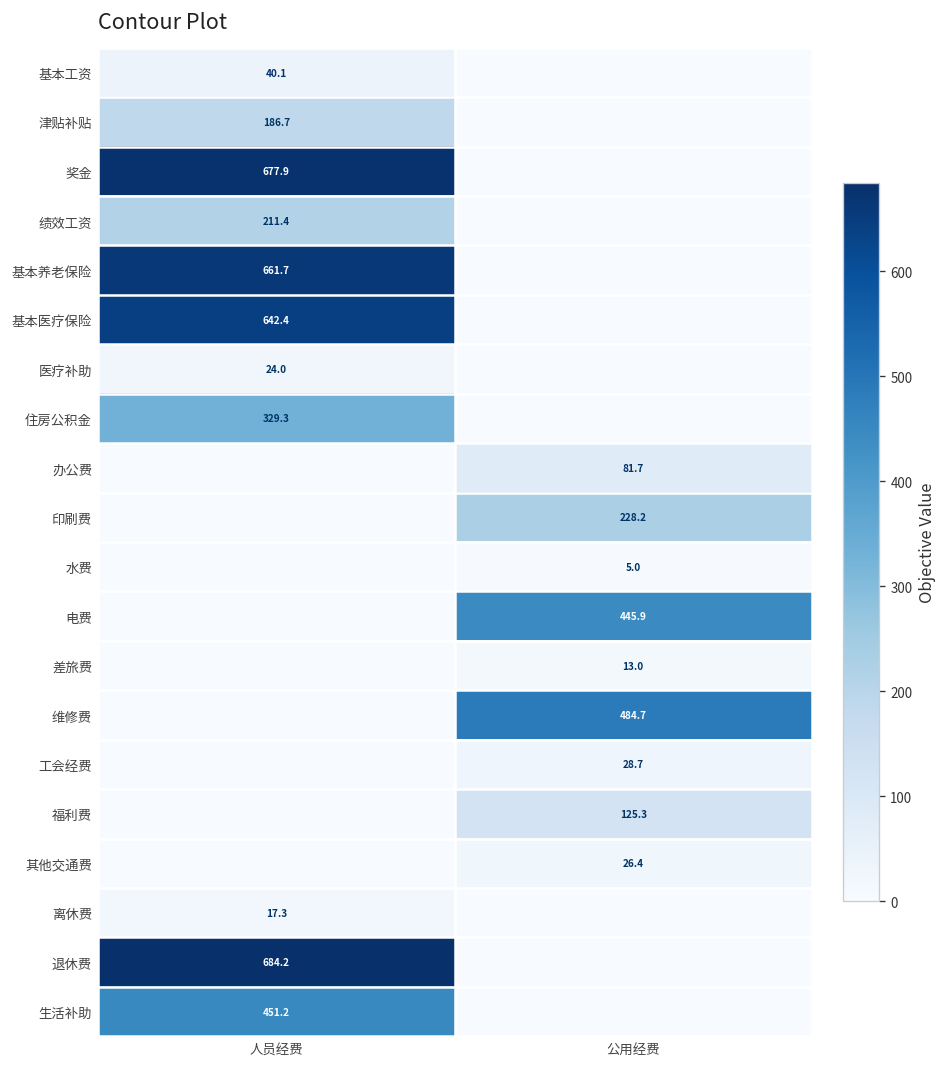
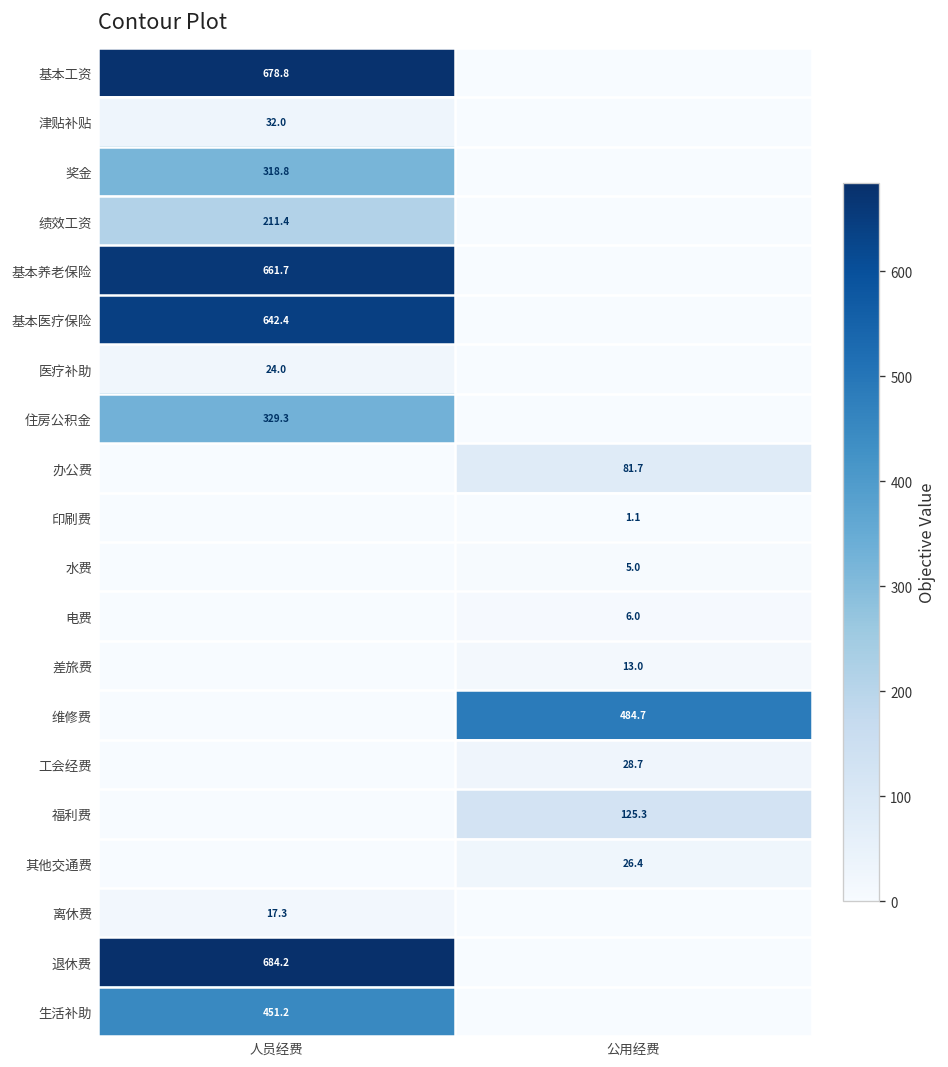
基本工资, 人员经费: 40.1 -> 678.8
津贴补贴, 人员经费: 186.7 -> 32.0
奖金, 人员经费: 677.9 -> 318.8
印刷费, 公用经费: 228.2 -> 1.1
电费, 公用经费: 445.9 -> 6.0
